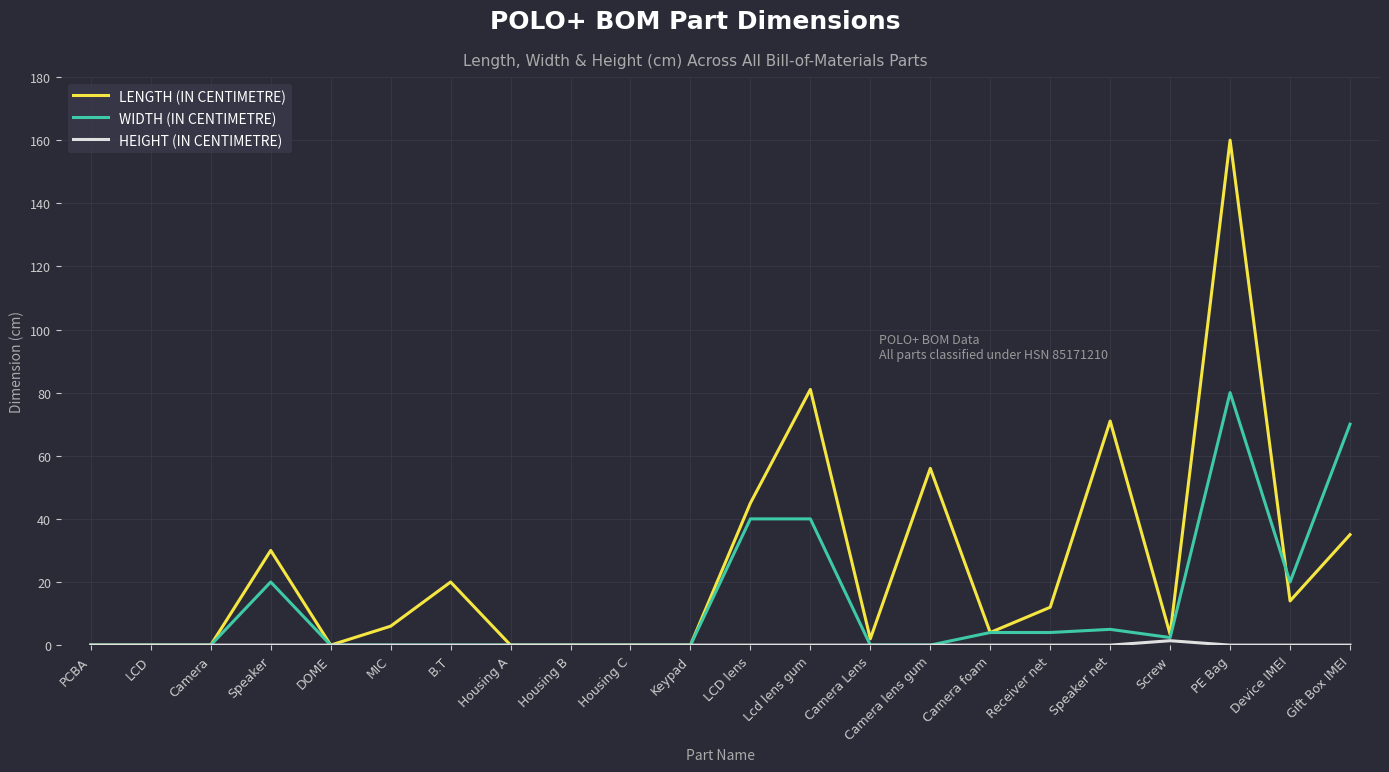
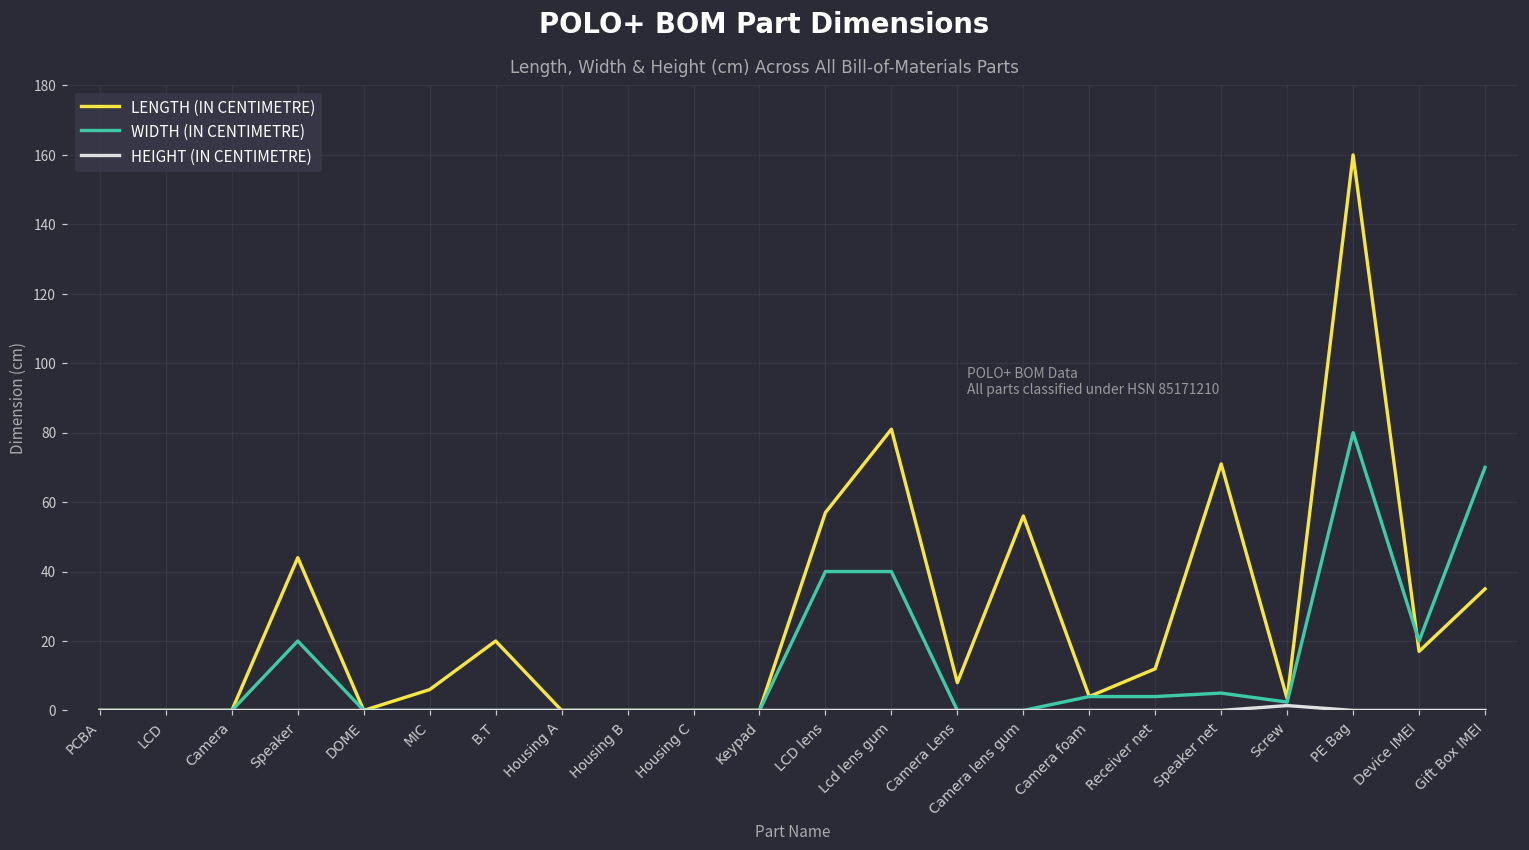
LENGTH (IN CENTIMETRE), Speaker: 30 -> 44
LENGTH (IN CENTIMETRE), LCD lens: 45 -> 57
LENGTH (IN CENTIMETRE), Camera Lens: 2 -> 8
LENGTH (IN CENTIMETRE), Device IMEI: 14 -> 17
